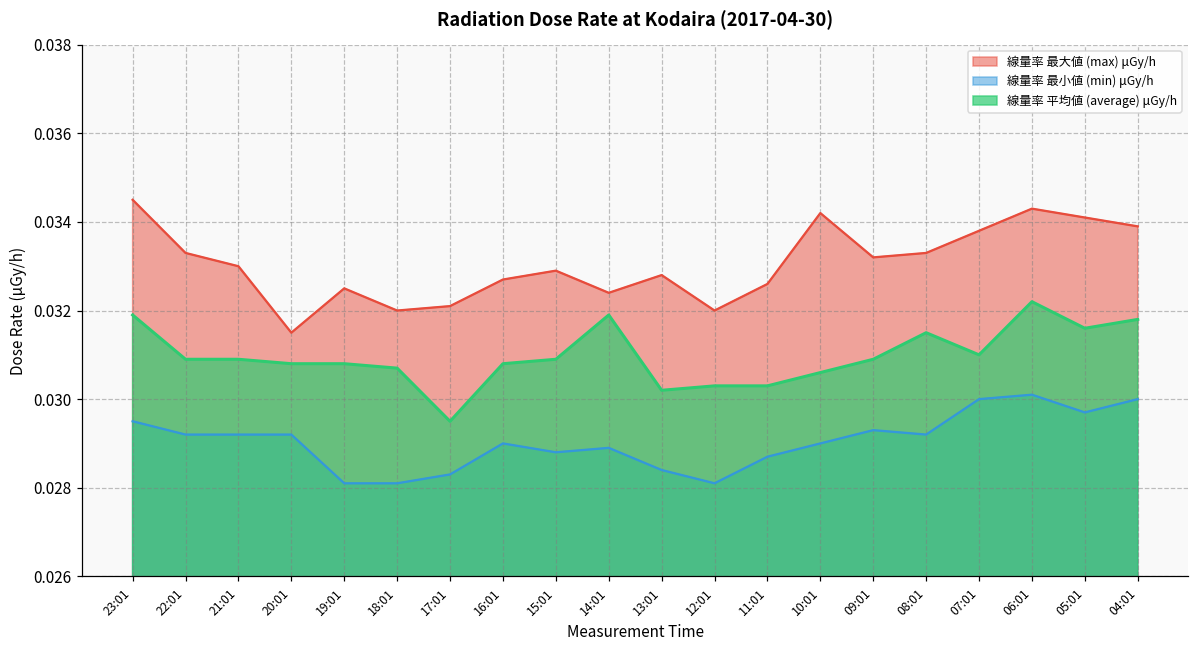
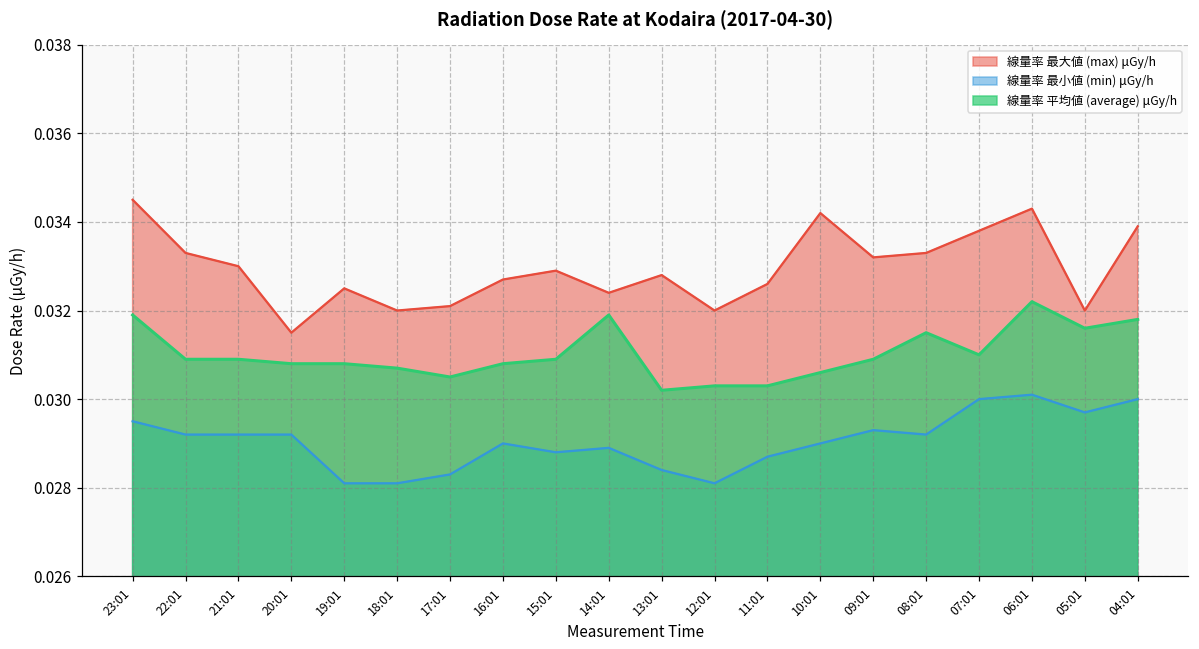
線量率 平均値 (average) μGy/h, 17:01: 0.0295 -> 0.0305
線量率 最大値 (max) μGy/h, 05:01: 0.0341 -> 0.0320
